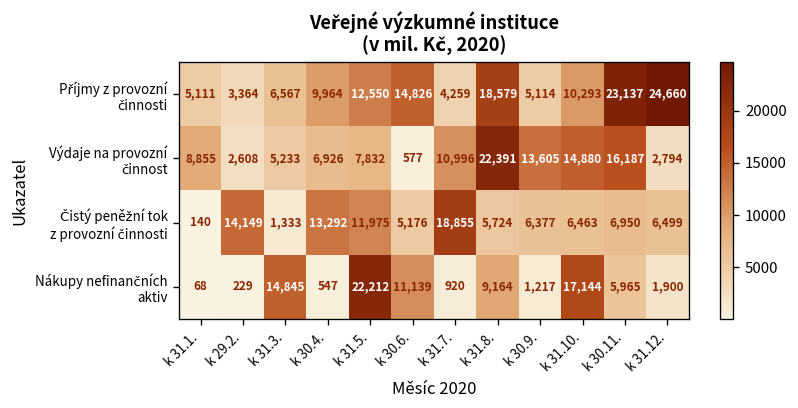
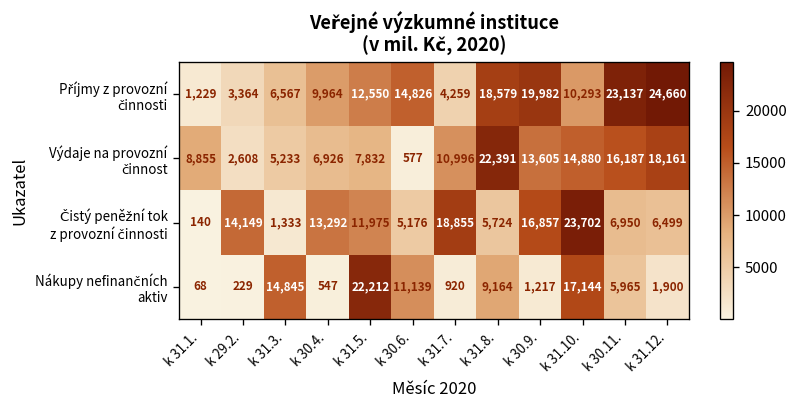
Příjmy z provozní činnosti, k 31.1.: 5,111 -> 1,229
Příjmy z provozní činnosti, k 30.9.: 5,114 -> 19,982
Výdaje na provozní činnost, k 31.12.: 2,794 -> 18,161
Čistý peněžní tok z provozní činnosti, k 30.9.: 6,377 -> 16,857
Čistý peněžní tok z provozní činnosti, k 31.10.: 6,463 -> 23,702
